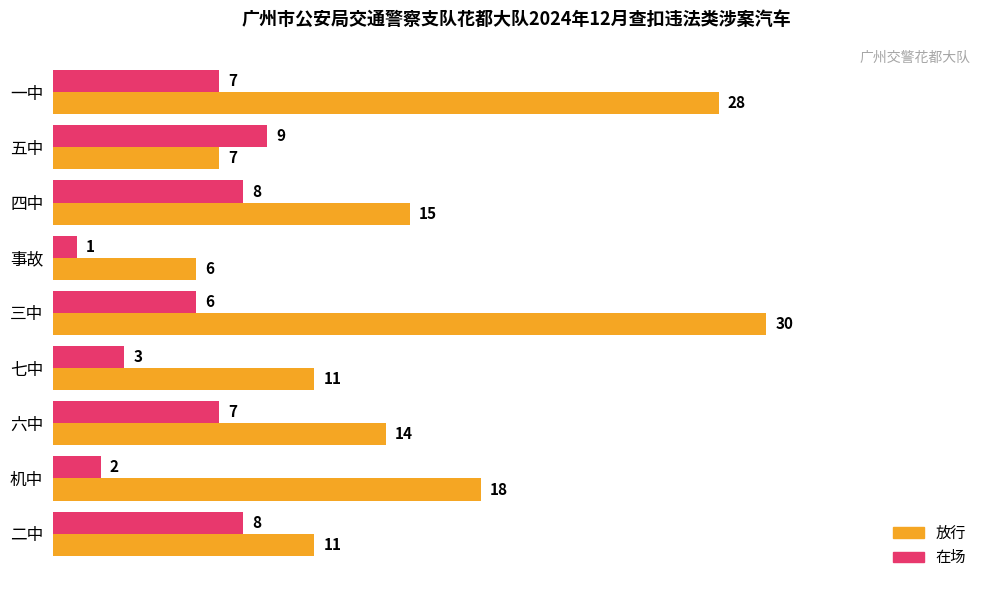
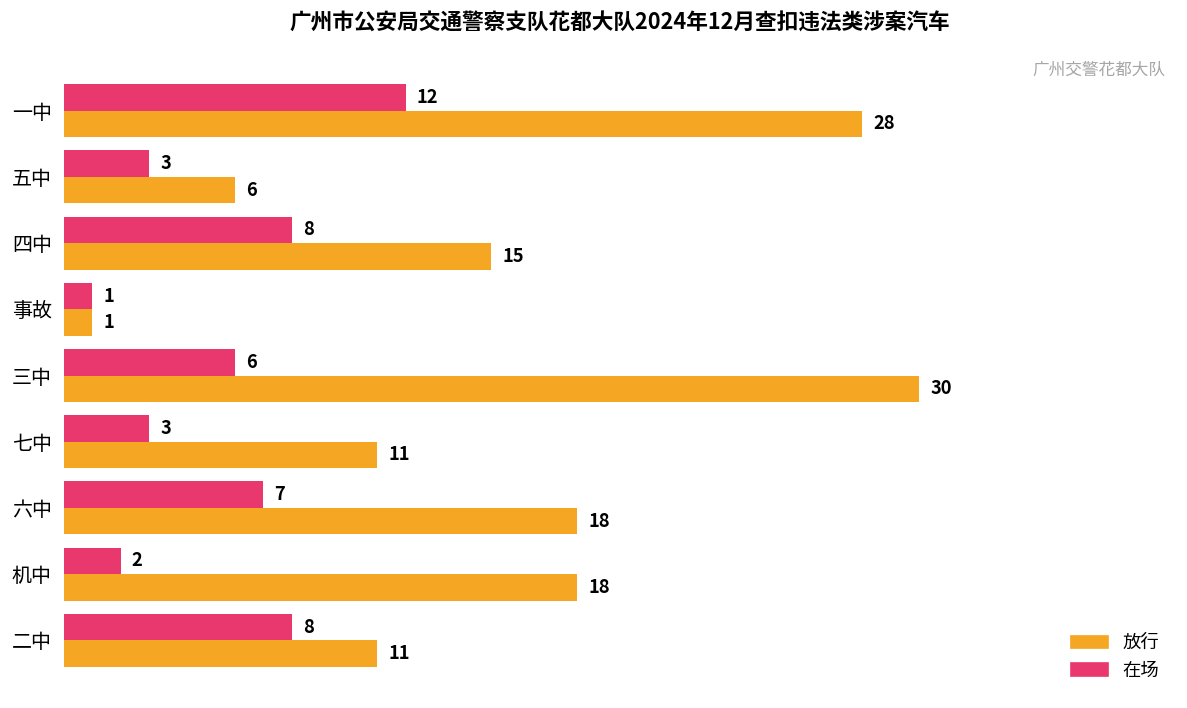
在场, 一中: 7 -> 12
在场, 五中: 9 -> 3
放行, 五中: 7 -> 6
放行, 事故: 6 -> 1
放行, 六中: 14 -> 18
